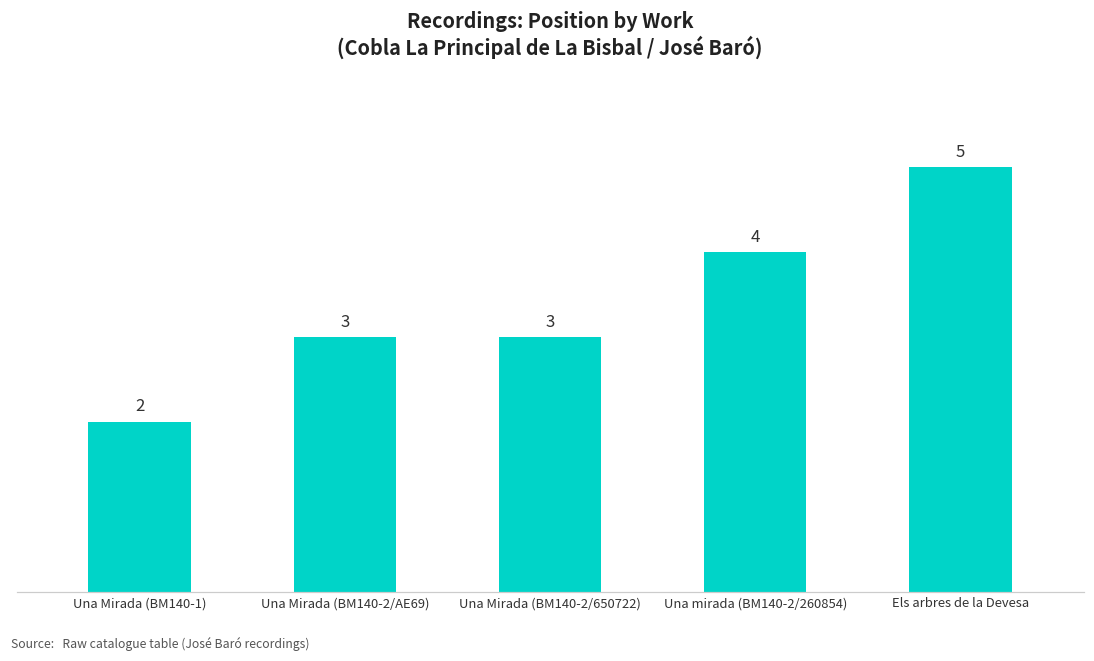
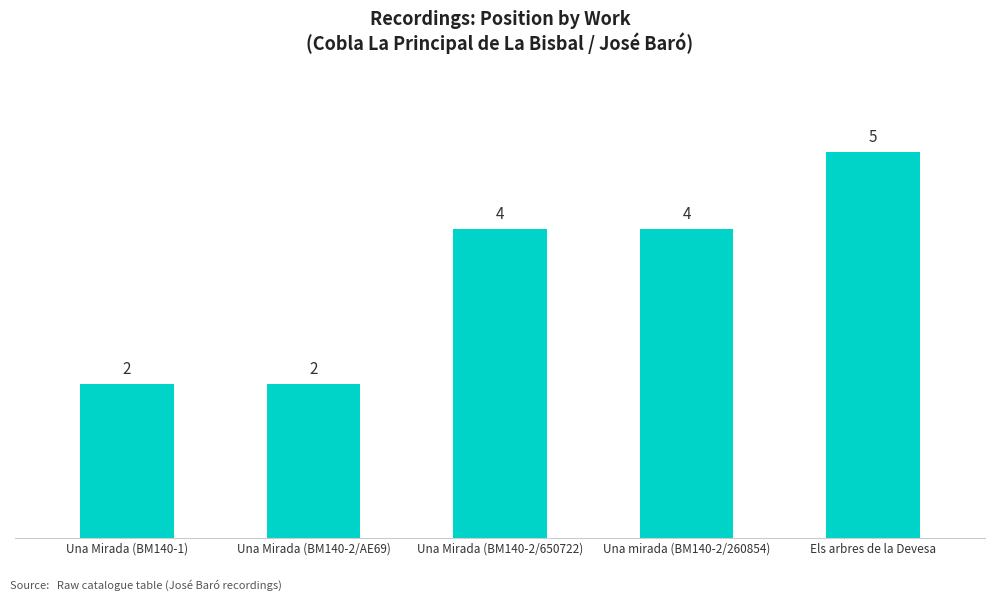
Una Mirada (BM140-2/AE69): 3 -> 2
Una Mirada (BM140-2/650722): 3 -> 4
